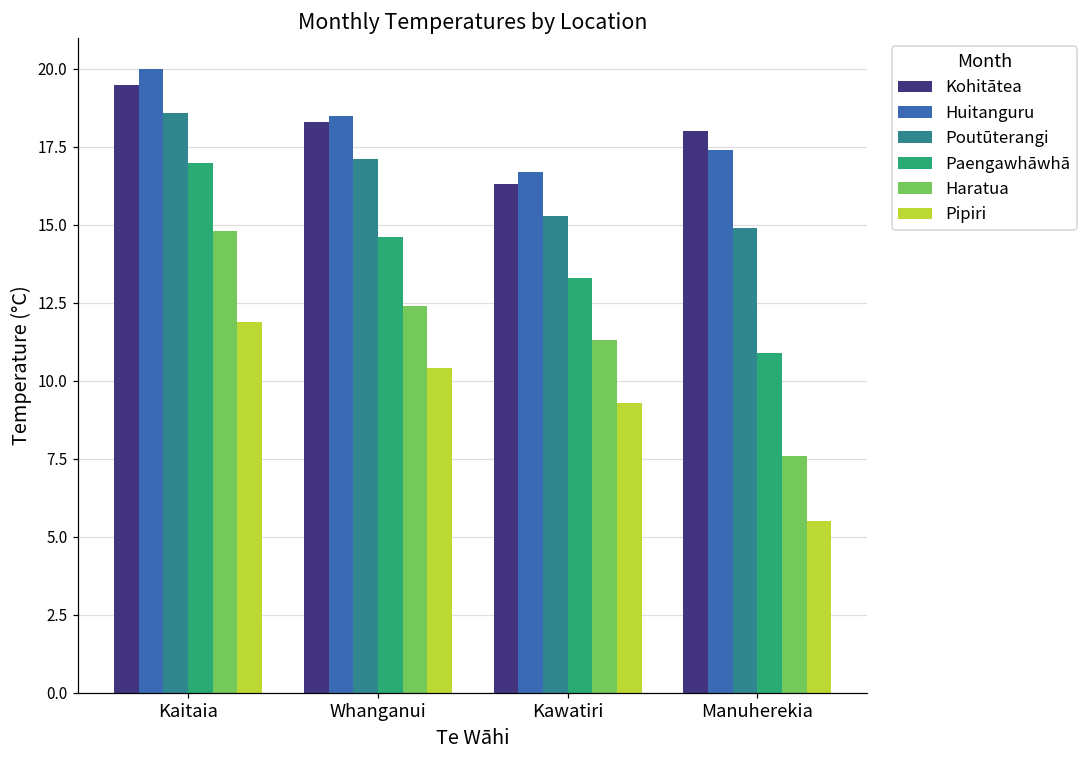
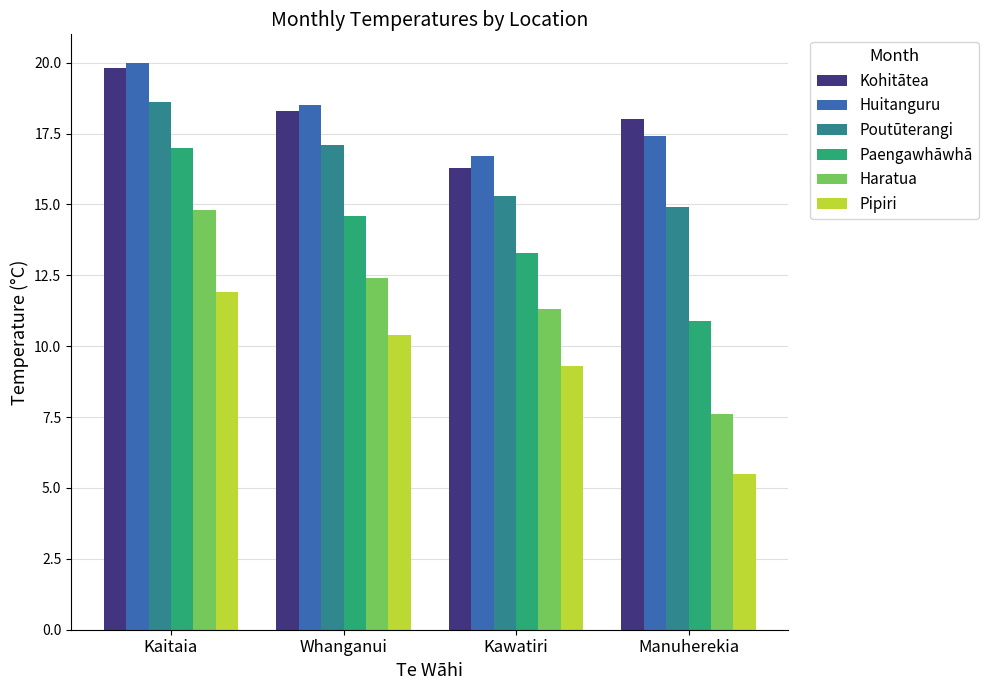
Kohitātea, Kaitaia: 19.5 -> 19.8
